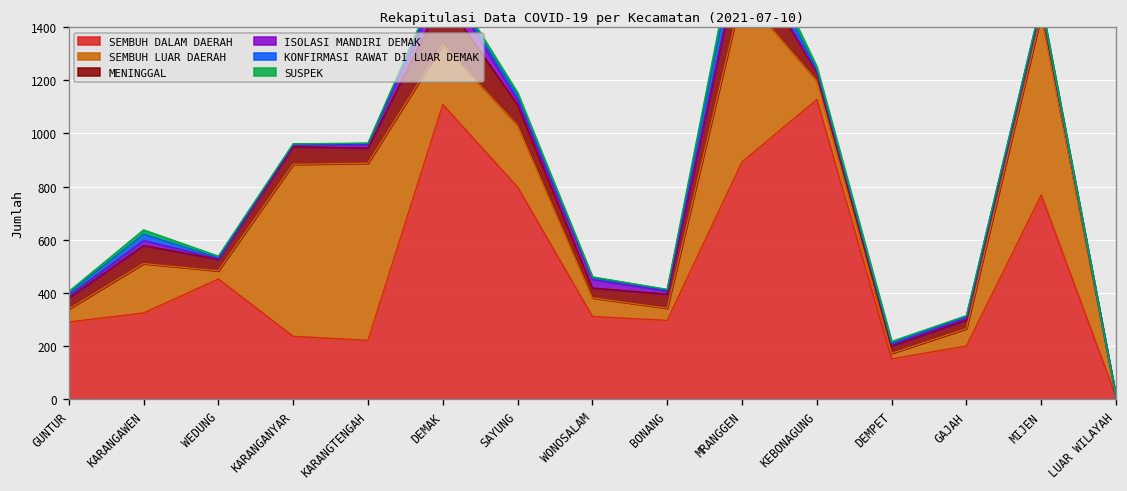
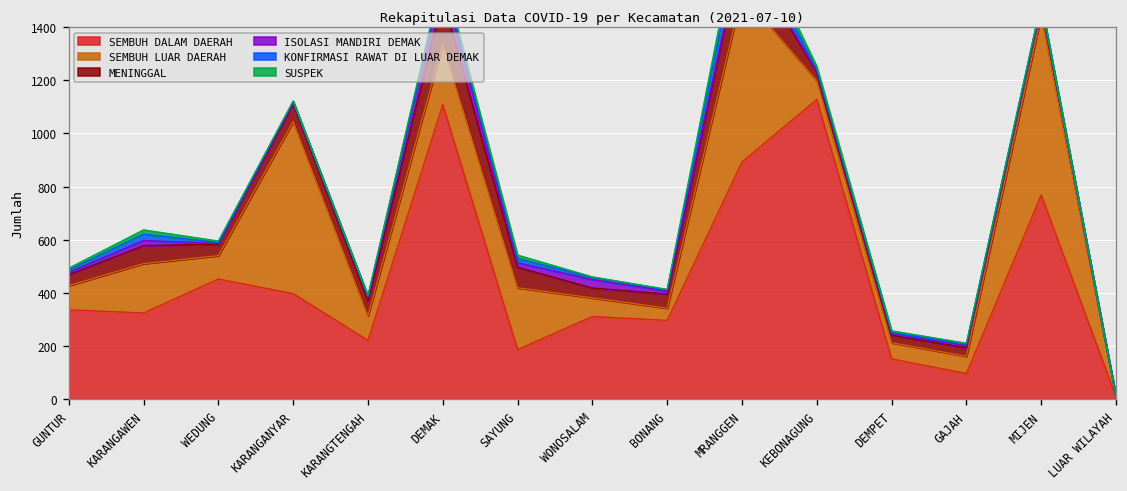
SEMBUH DALAM DAERAH, GUNTUR: 290 -> 340
SEMBUH LUAR DAERAH, GUNTUR: 50 -> 90
SEMBUH LUAR DAERAH, WEDUNG: 30 -> 90
SEMBUH DALAM DAERAH, KARANGANYAR: 240 -> 400
SEMBUH LUAR DAERAH, KARANGTENGAH: 670 -> 90
SEMBUH DALAM DAERAH, SAYUNG: 800 -> 190
SEMBUH LUAR DAERAH, DEMPET: 20 -> 60
SEMBUH DALAM DAERAH, GAJAH: 200 -> 100
